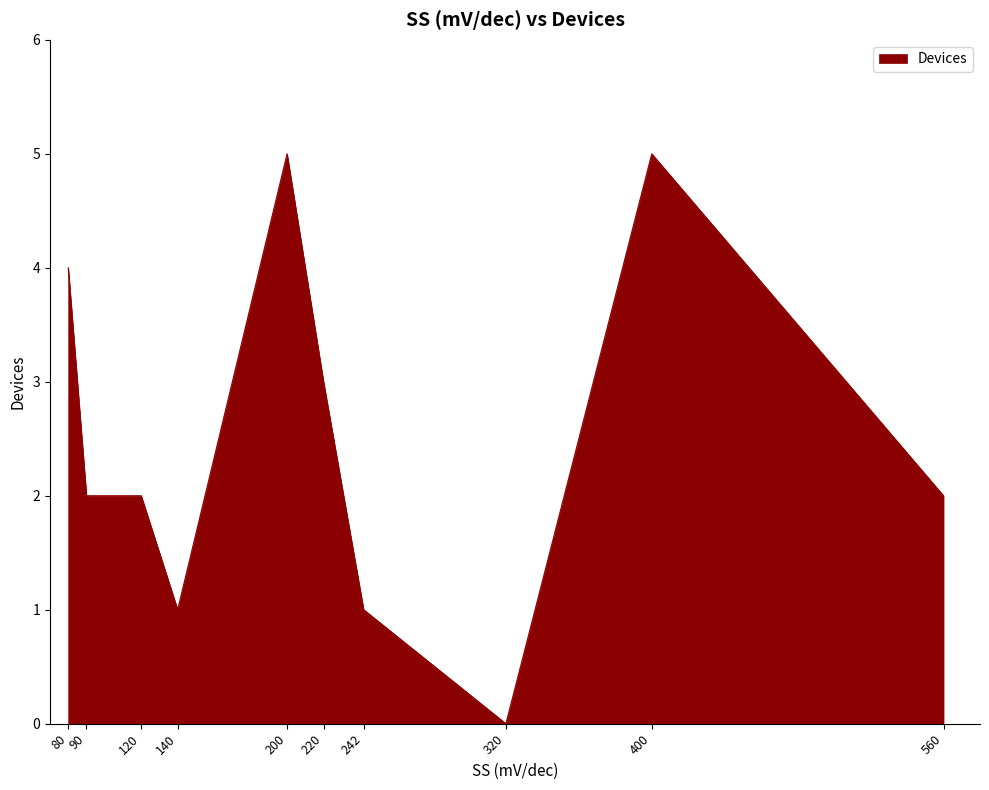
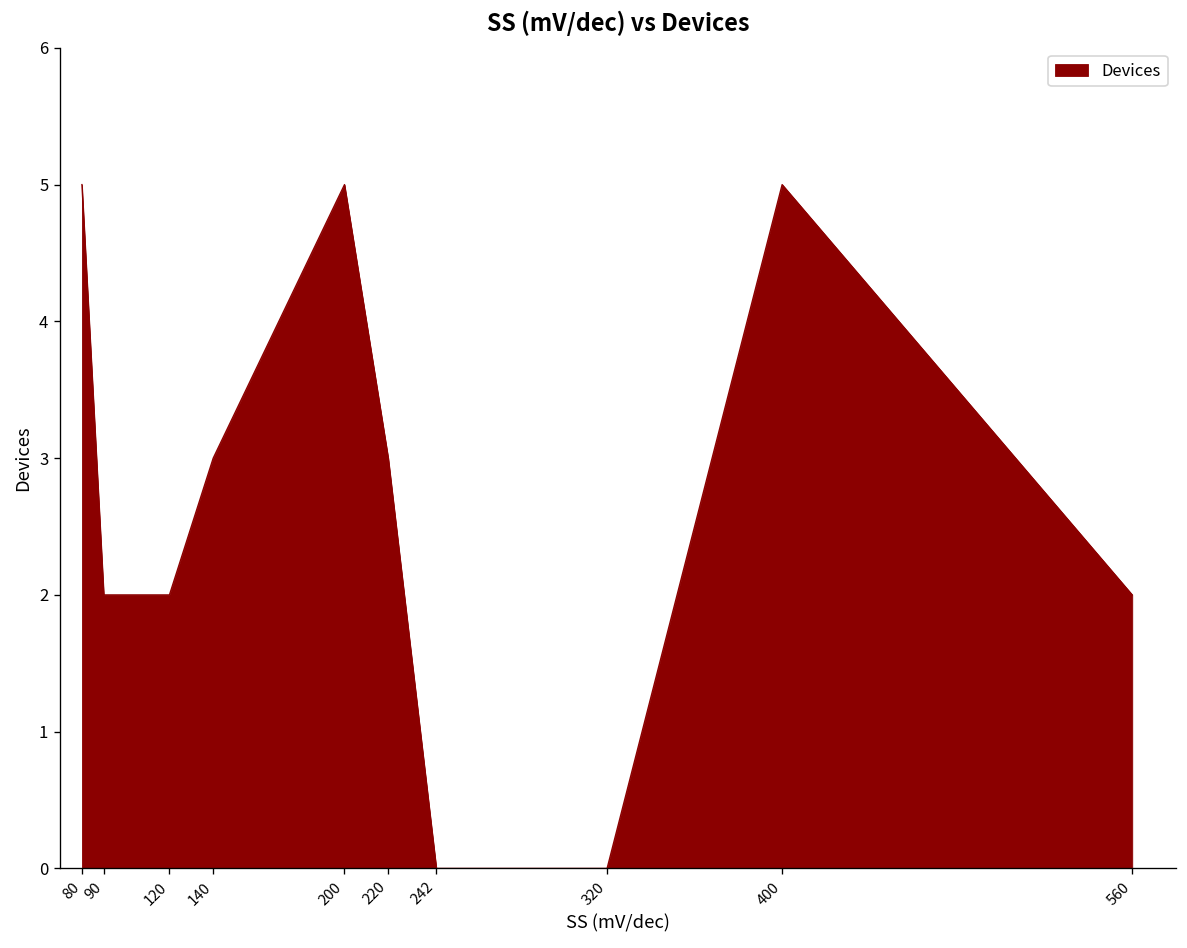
80: 4 -> 5
140: 1 -> 3
242: 1 -> 0
